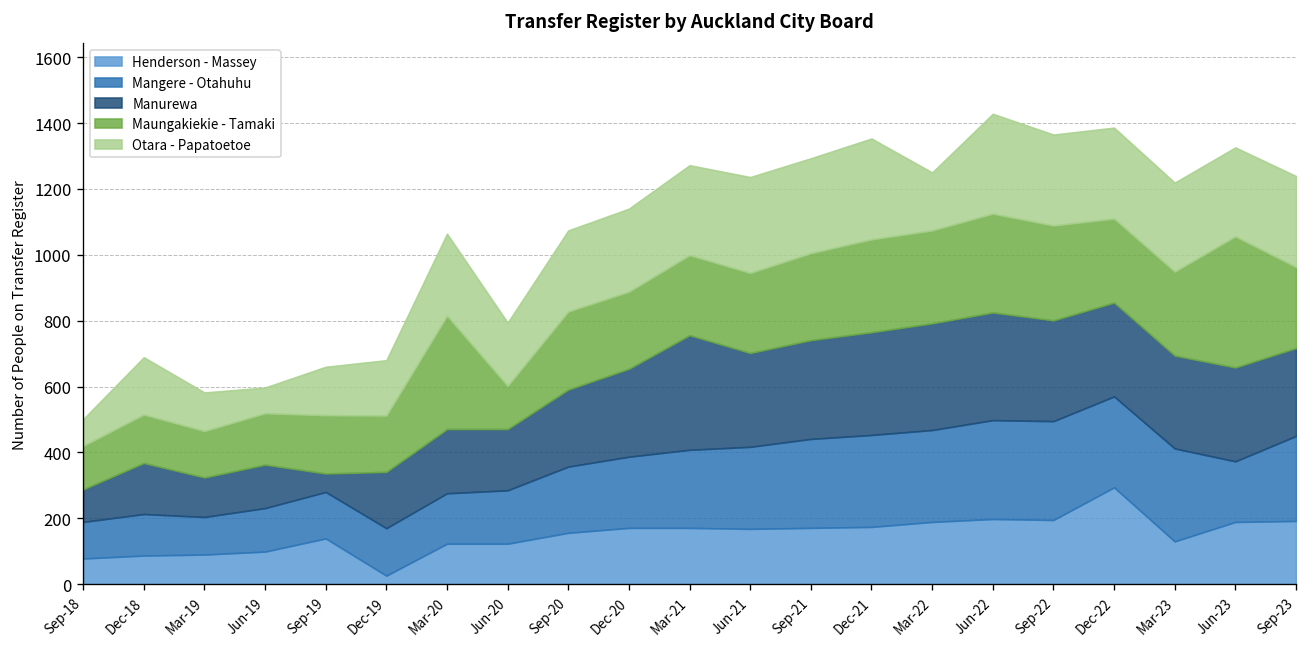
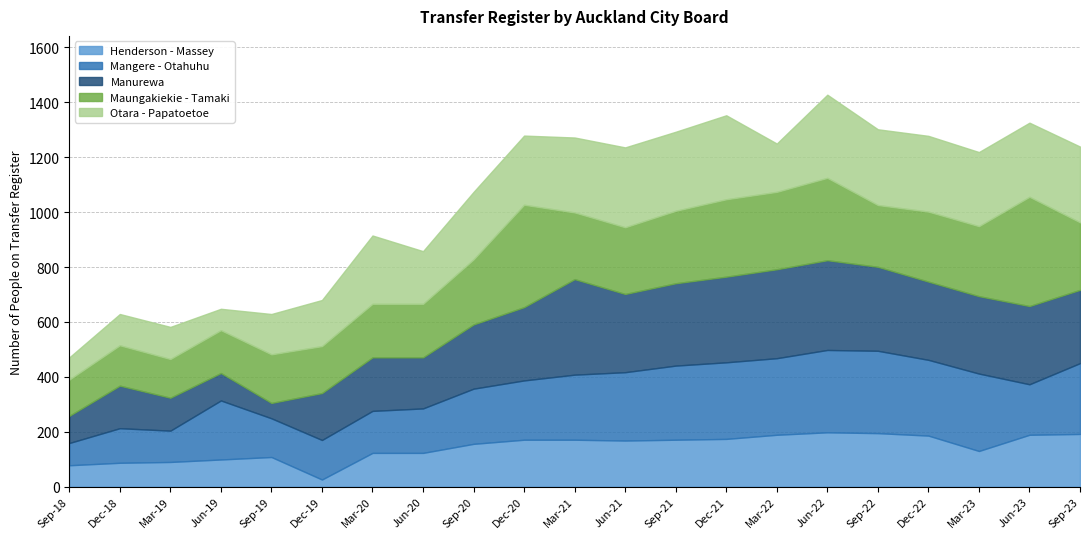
Mangere - Otahuhu, Sep-18: 110 -> 80
Otara - Papatoetoe, Dec-18: 170 -> 110
Mangere - Otahuhu, Jun-19: 130 -> 220
Manurewa, Jun-19: 130 -> 100
Henderson - Massey, Sep-19: 140 -> 110
Maungakiekie - Tamaki, Mar-20: 340 -> 200
Maungakiekie - Tamaki, Jun-20: 130 -> 200
Maungakiekie - Tamaki, Dec-20: 230 -> 370
Maungakiekie - Tamaki, Sep-22: 290 -> 230
Henderson - Massey, Dec-22: 290 -> 190
